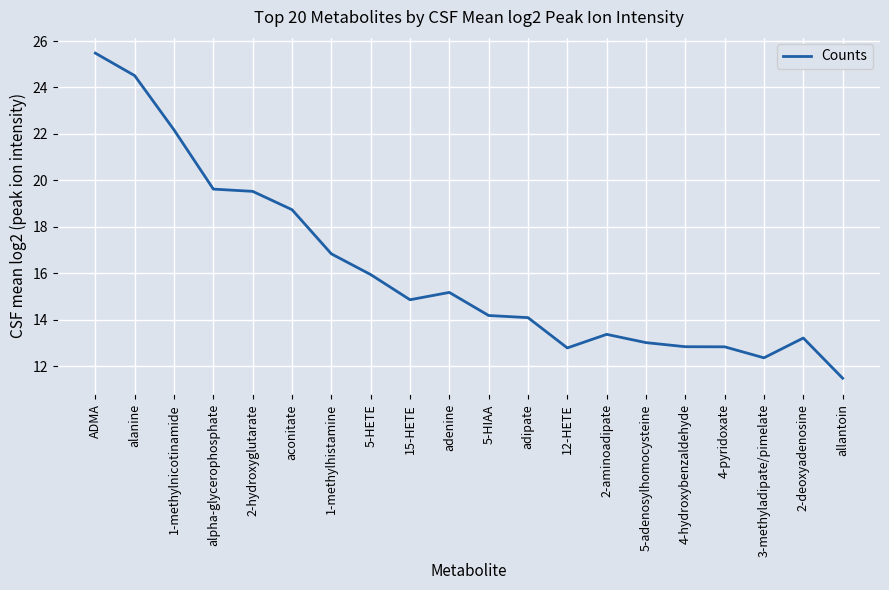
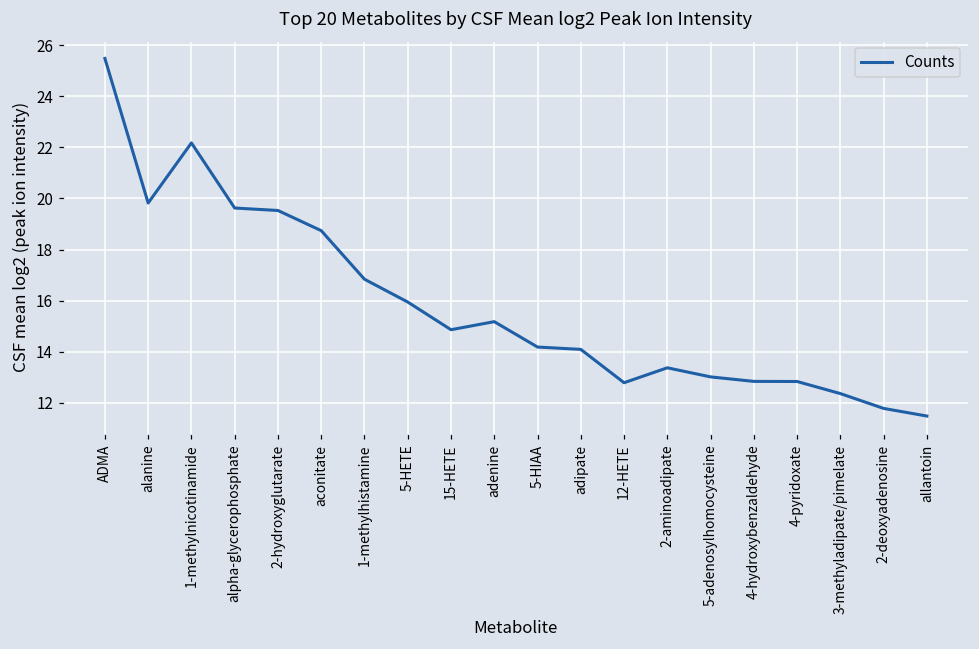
alanine: 24.5 -> 19.8
2-deoxyadenosine: 13.2 -> 11.8
